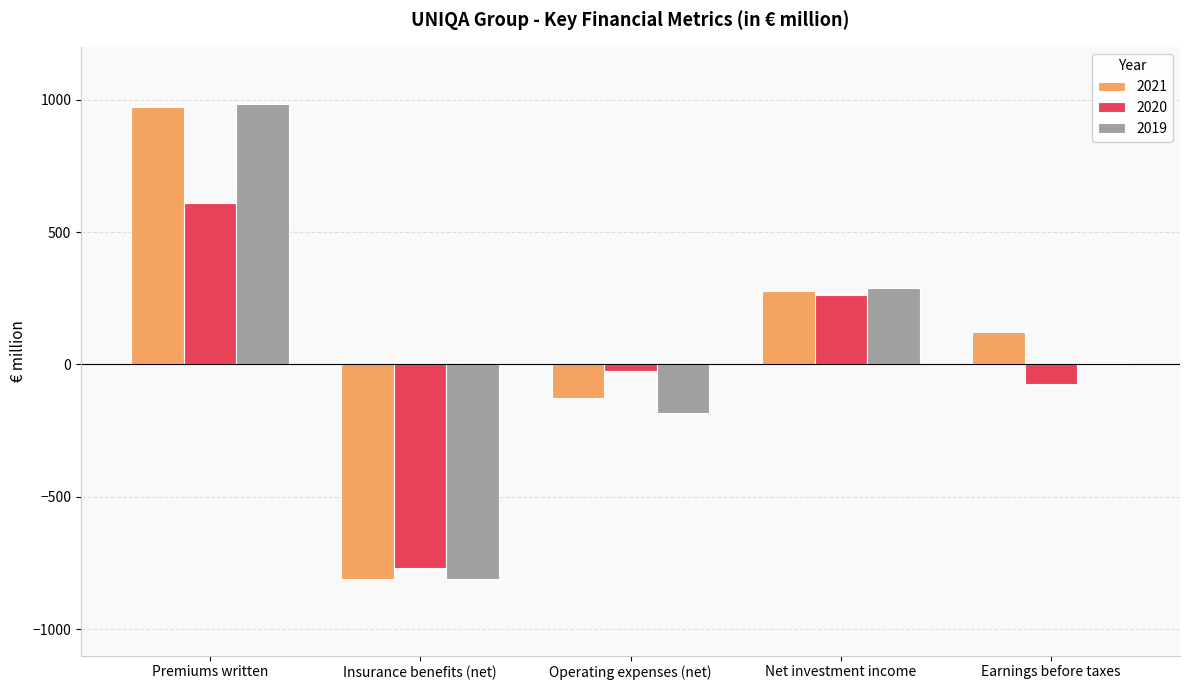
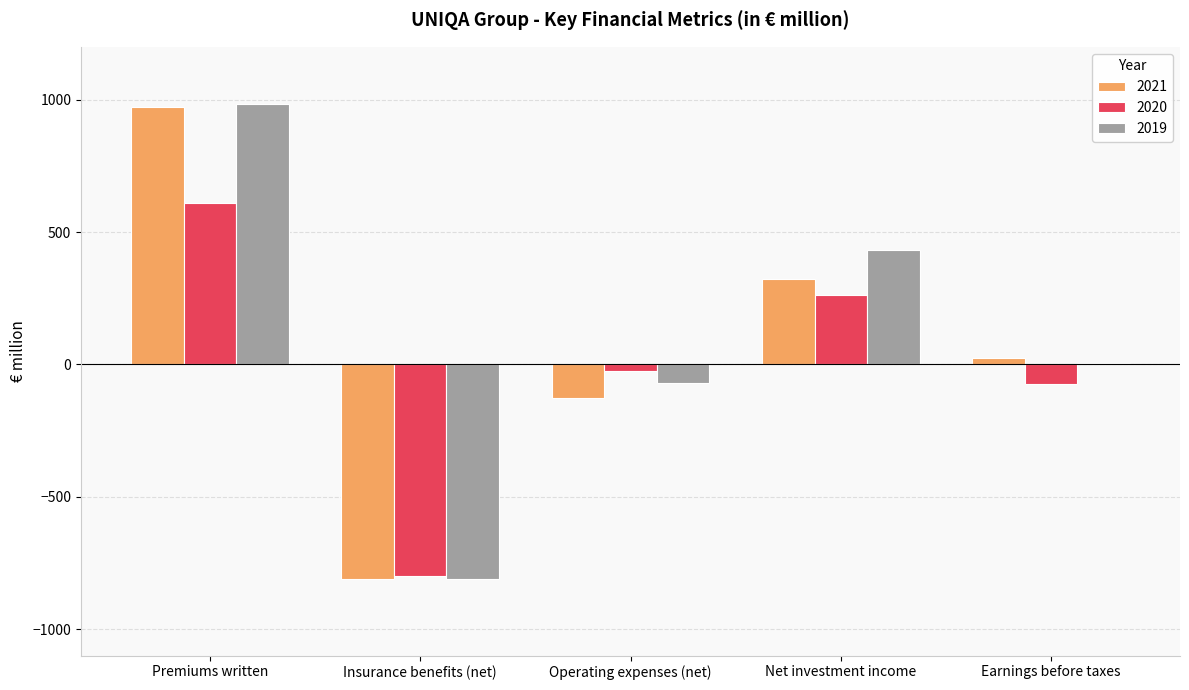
2020, Insurance benefits (net): -770 -> -800
2019, Operating expenses (net): -190 -> -70
2021, Net investment income: 280 -> 320
2019, Net investment income: 290 -> 430
2021, Earnings before taxes: 120 -> 20
